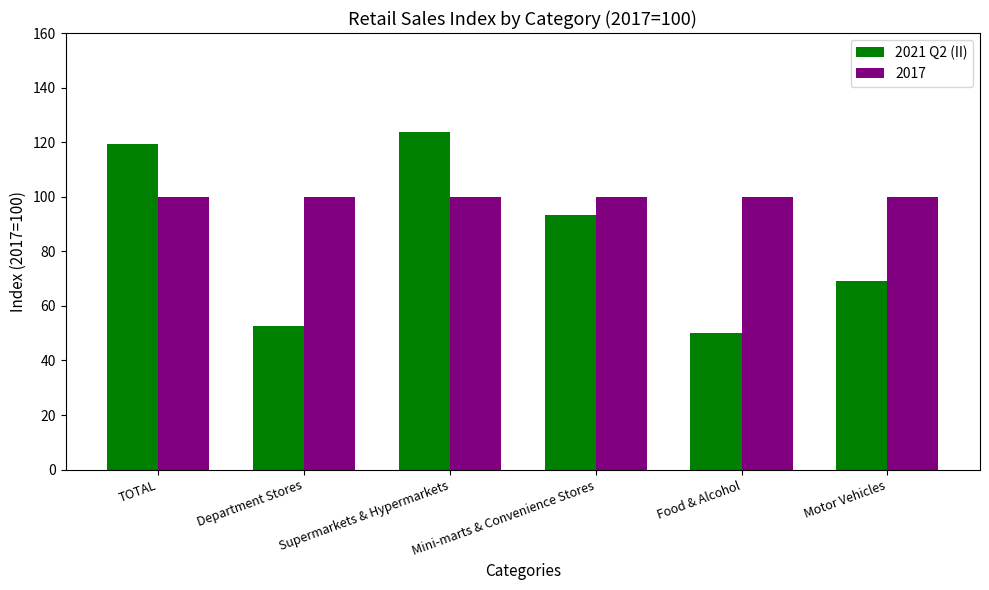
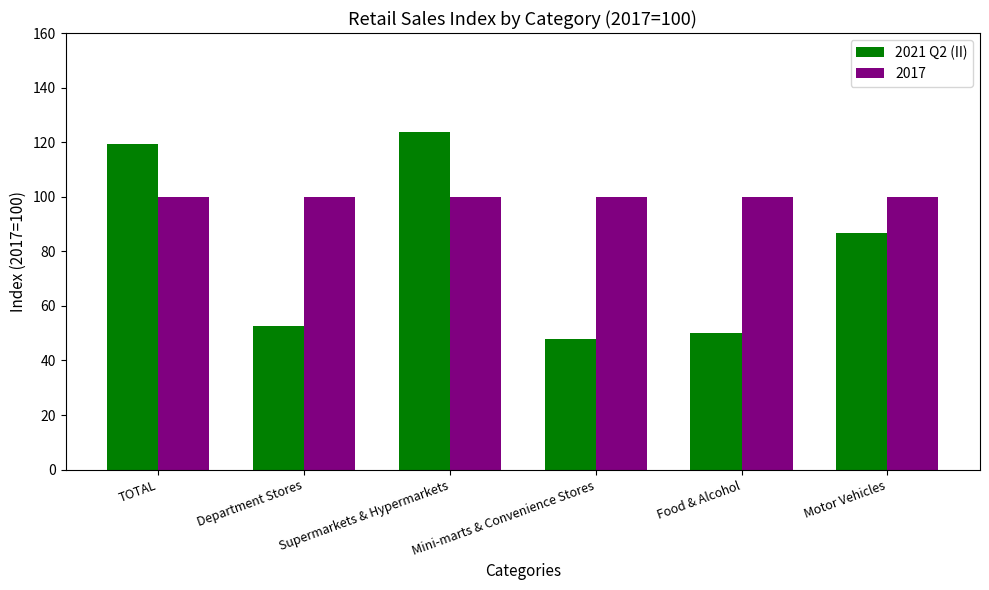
2021 Q2 (II), Mini-marts & Convenience Stores: 93 -> 48
2021 Q2 (II), Motor Vehicles: 69 -> 87
